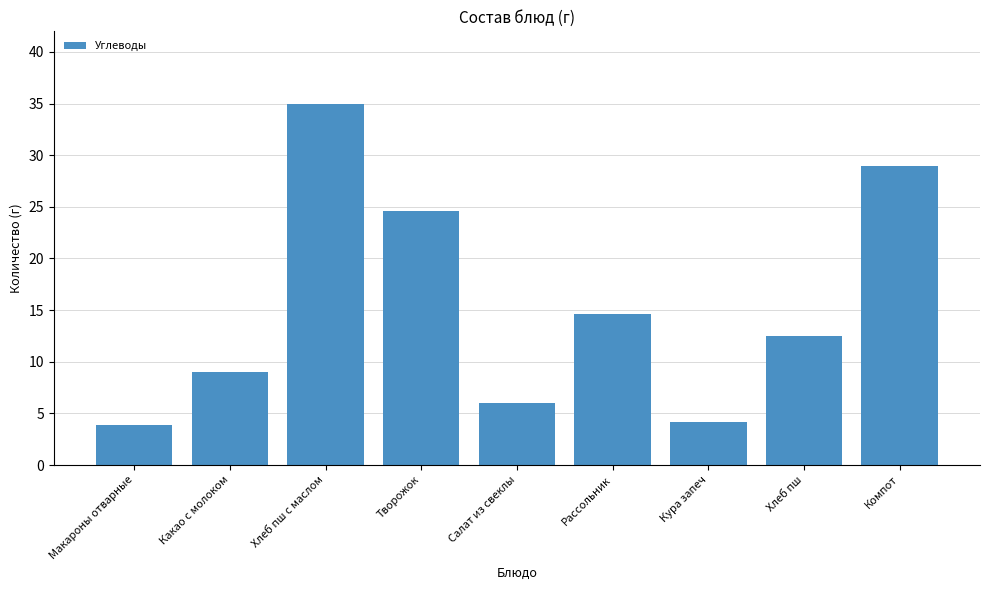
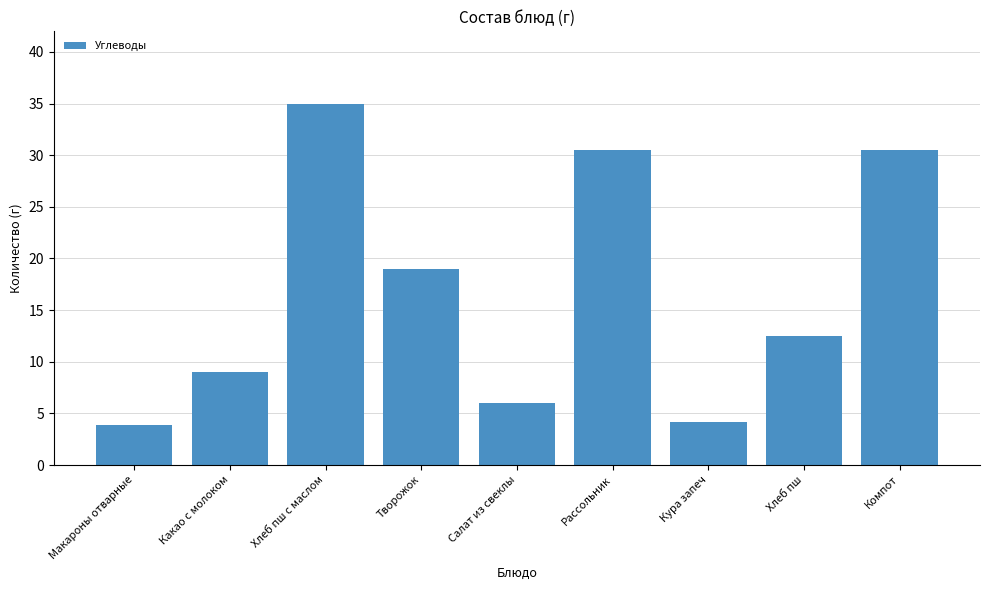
Творожок: 24.6 -> 19.0
Рассольник: 14.6 -> 30.5
Компот: 29.0 -> 30.5
